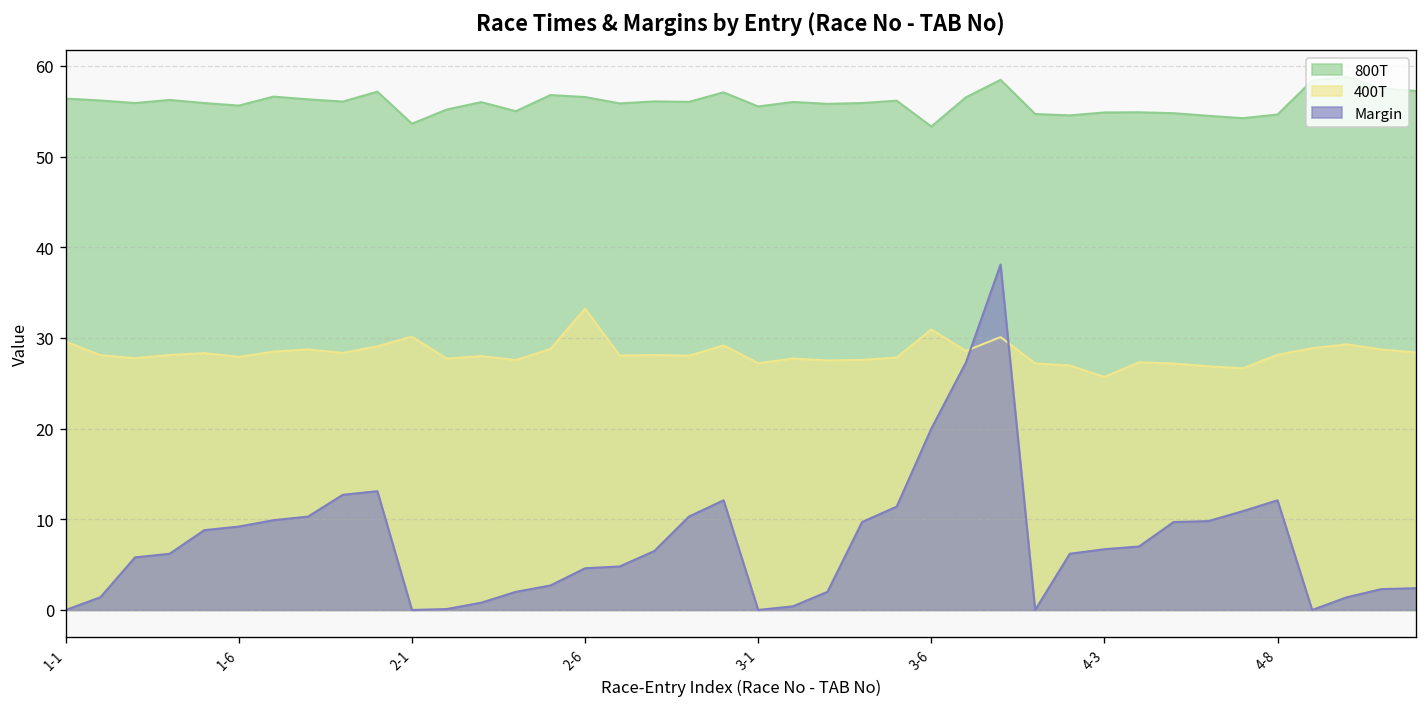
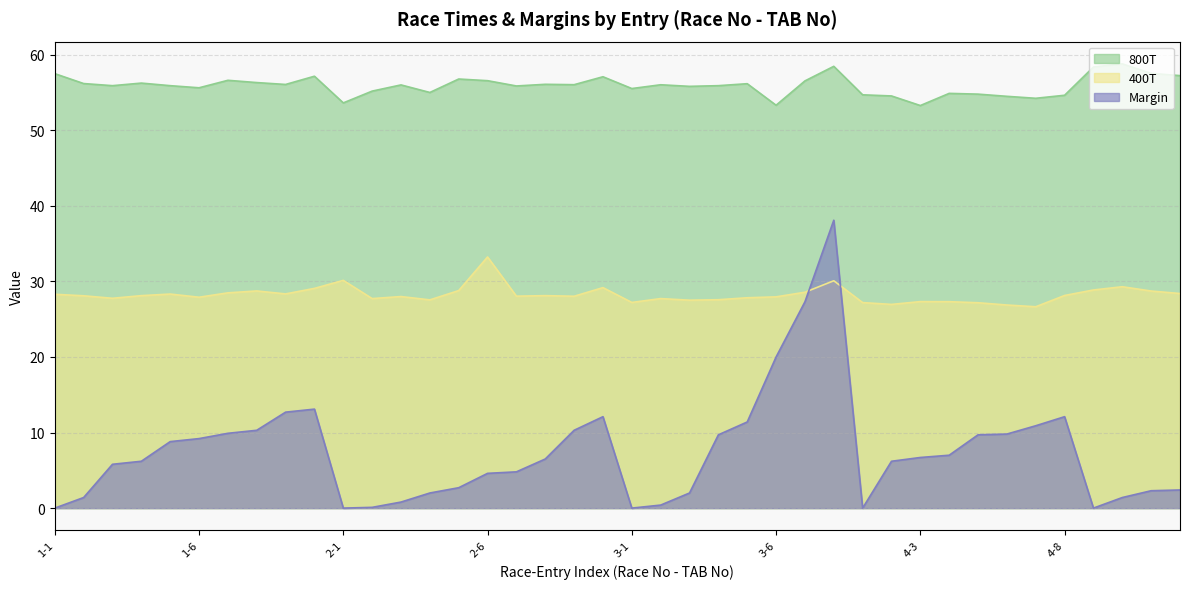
800T, 1-1: 56 -> 58
400T, 1-1: 30 -> 28
400T, 3-6: 31 -> 28
800T, 4-3: 55 -> 53
400T, 4-3: 26 -> 27
